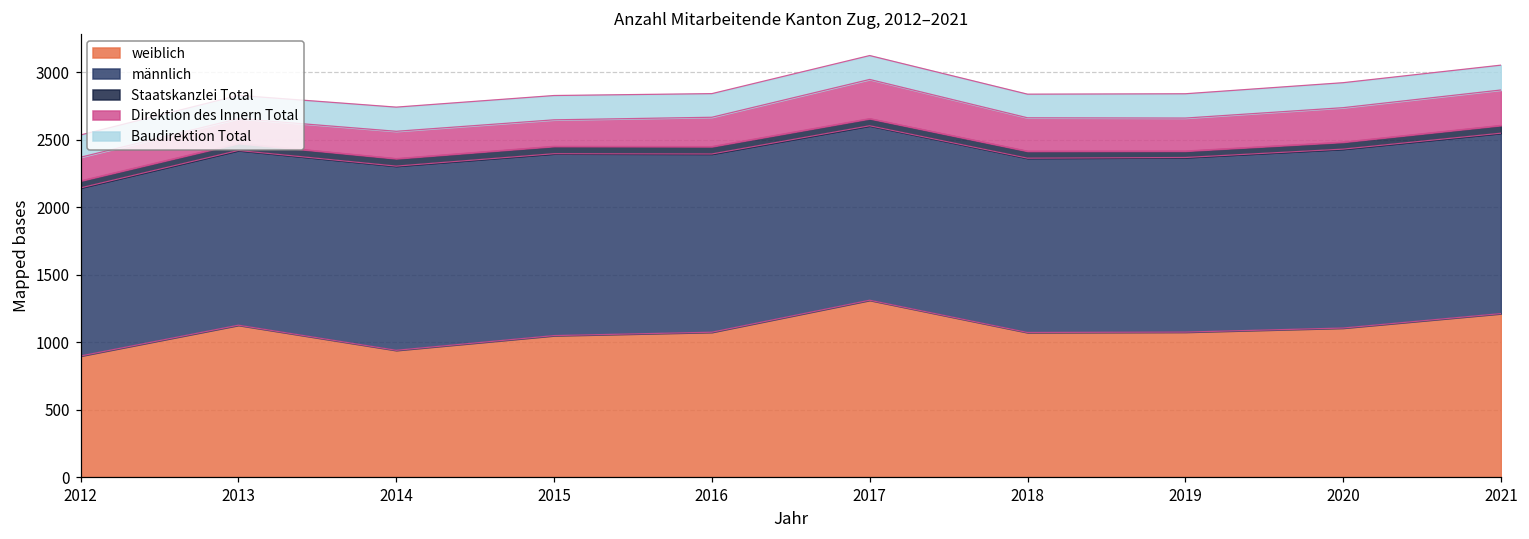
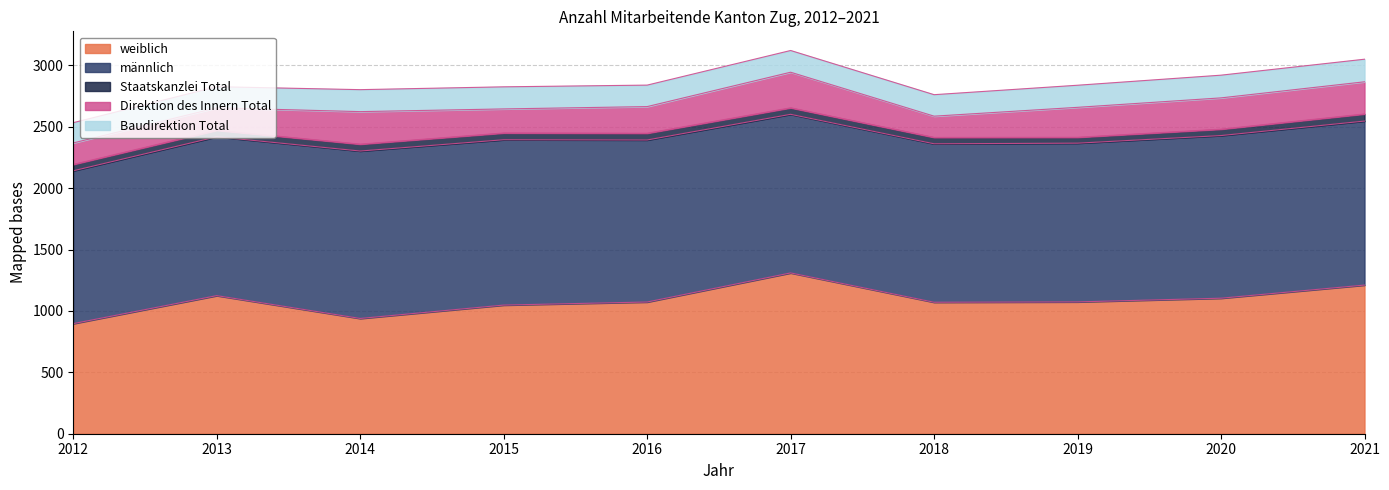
Direktion des Innern Total, 2014: 200 -> 270
Direktion des Innern Total, 2018: 250 -> 170
